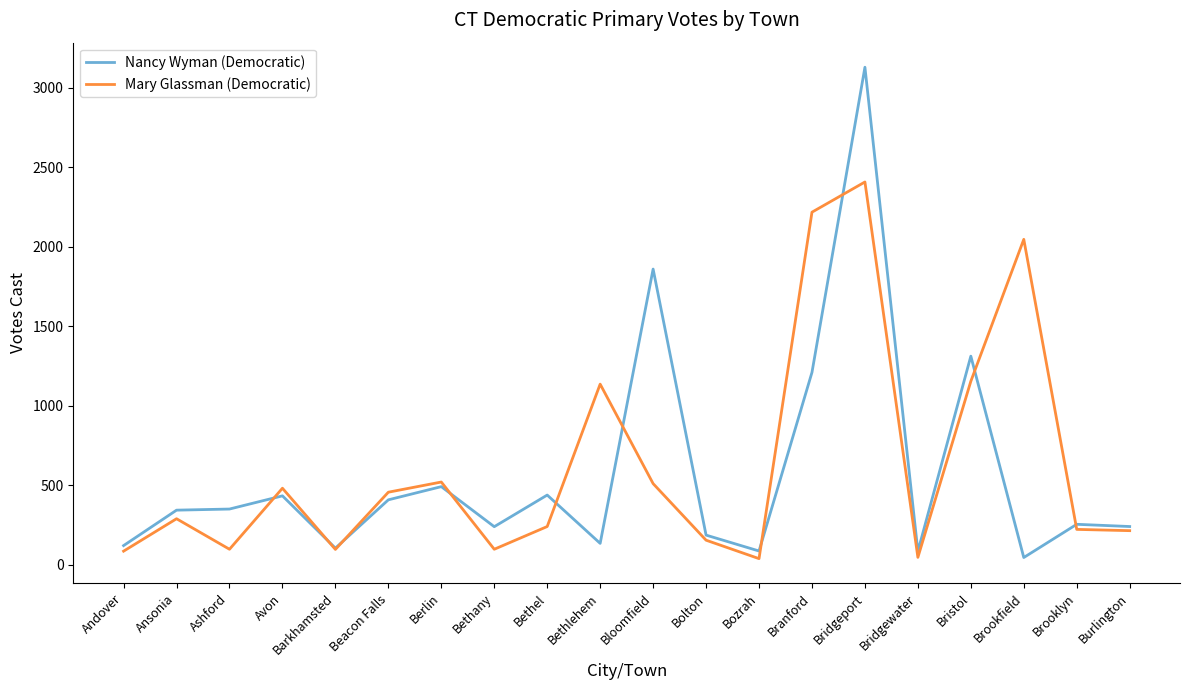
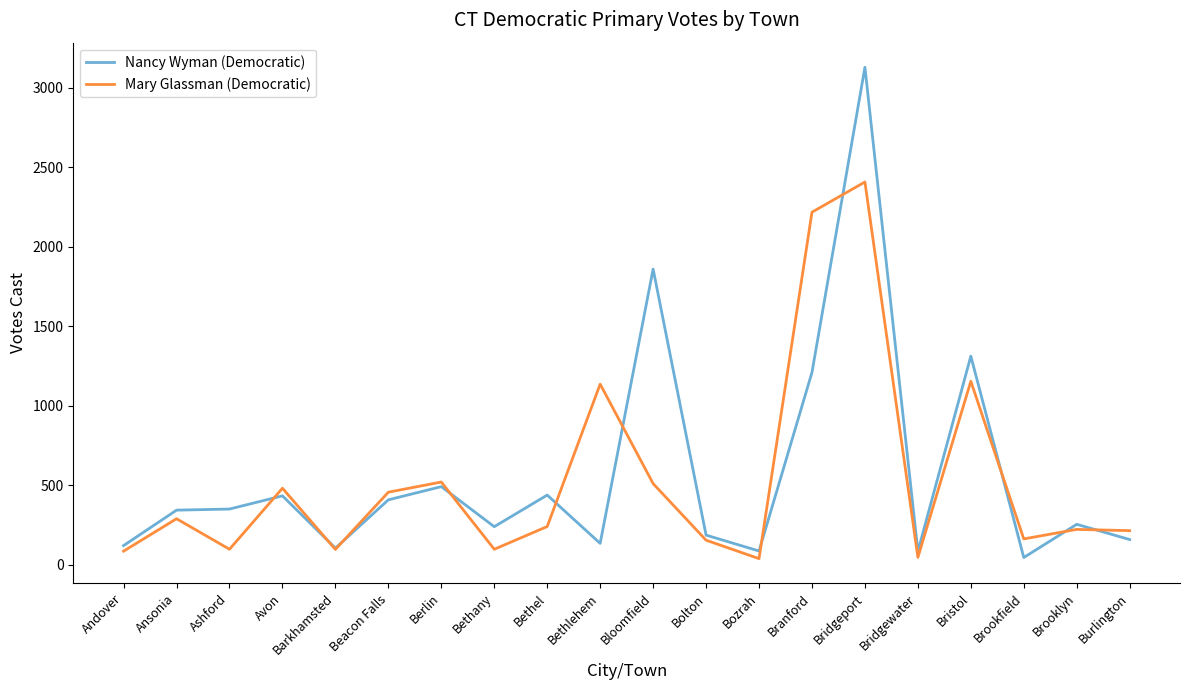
Mary Glassman (Democratic), Brookfield: 2050 -> 160
Nancy Wyman (Democratic), Burlington: 240 -> 160
